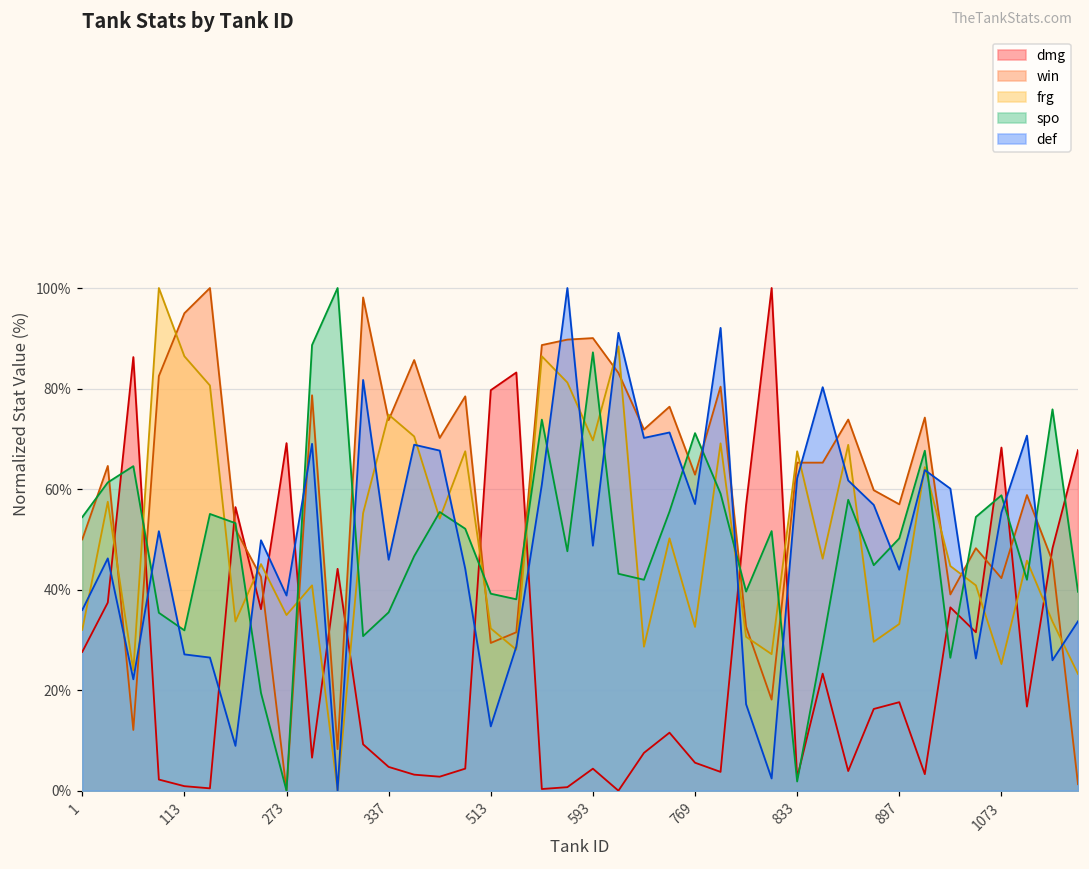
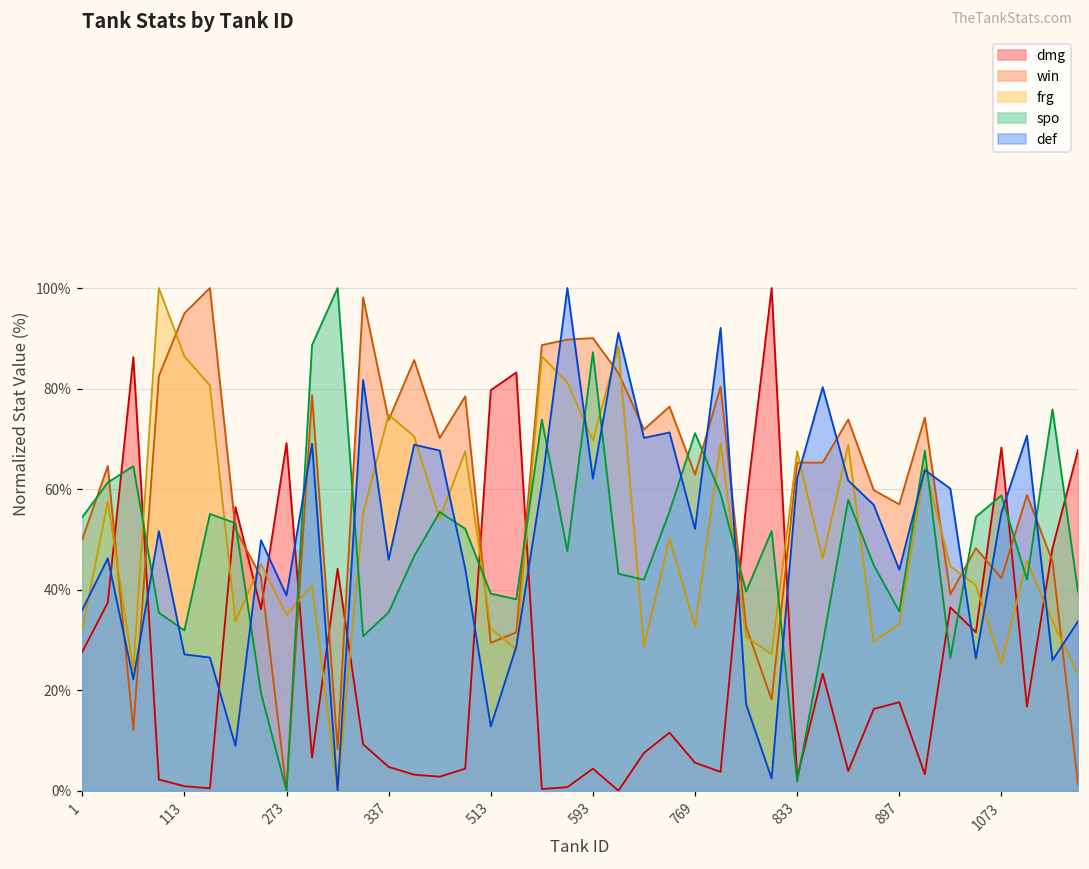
def, 593: 49% -> 62%
def, 769: 57% -> 52%
spo, 897: 50% -> 36%
